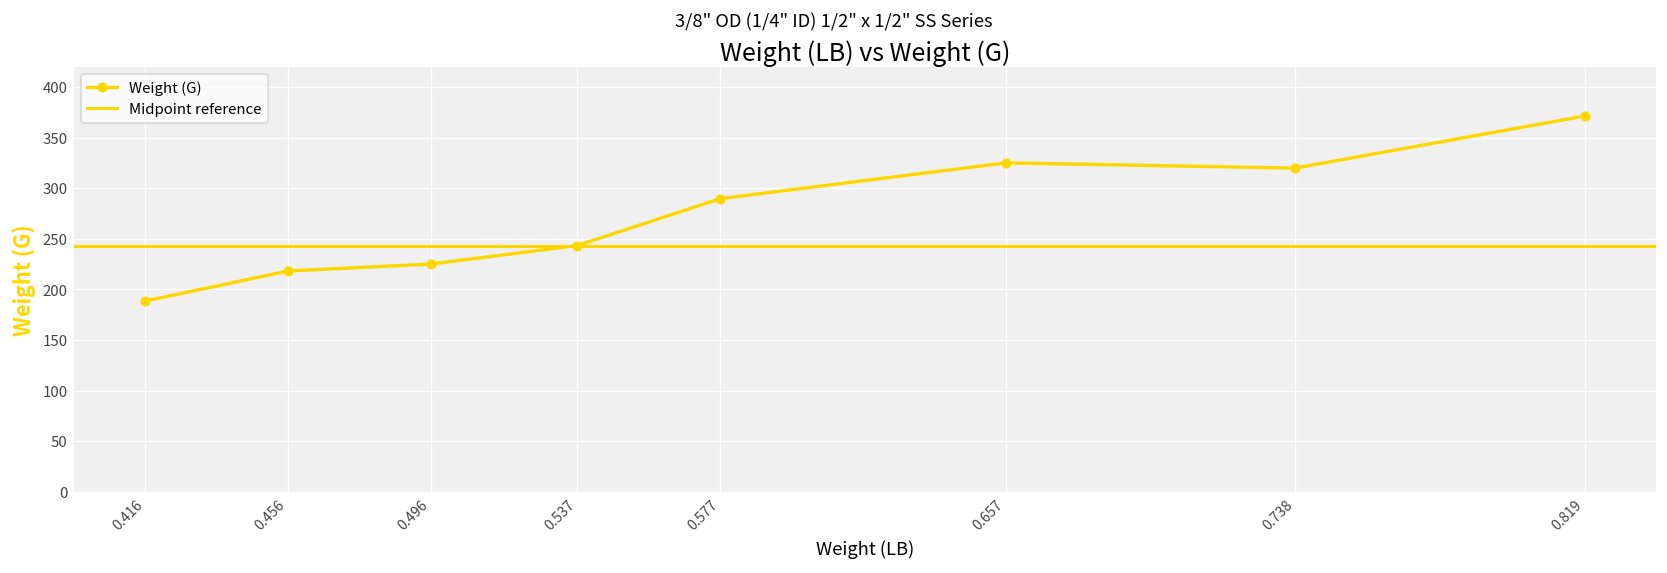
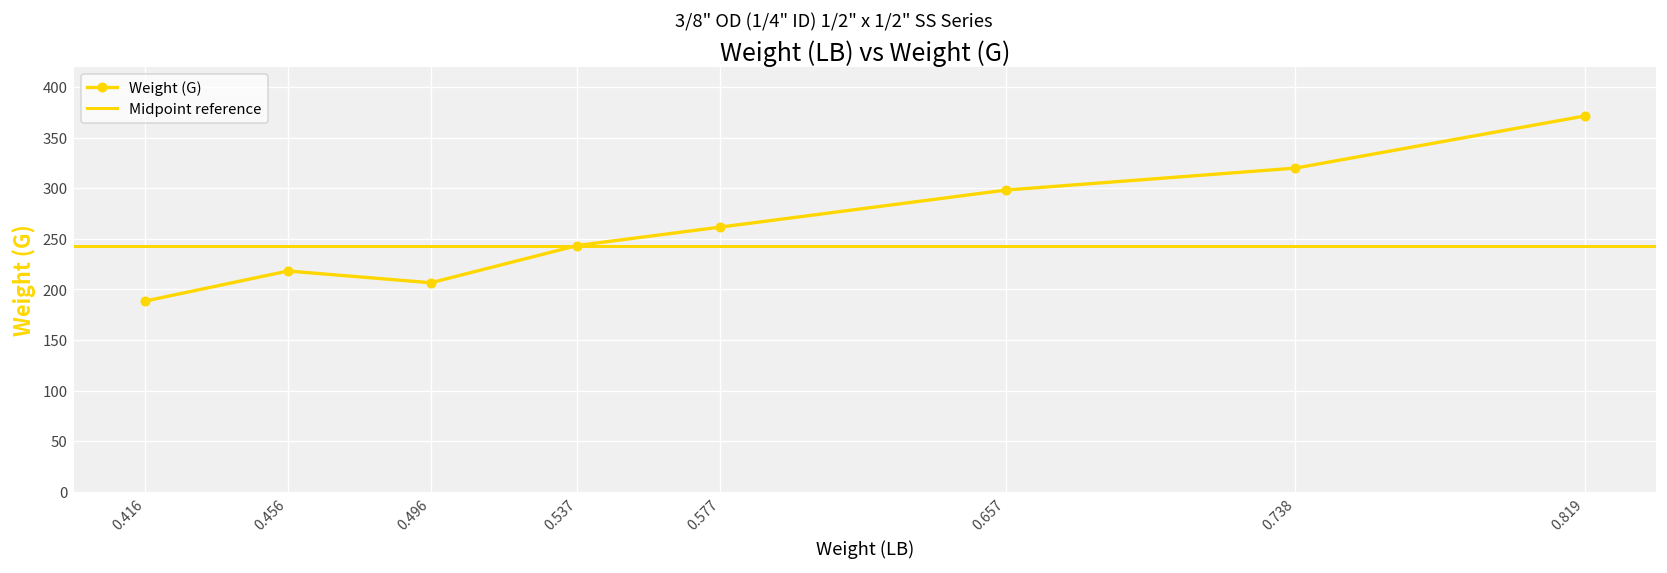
0.496: 230 -> 210
0.577: 290 -> 260
0.657: 330 -> 300
